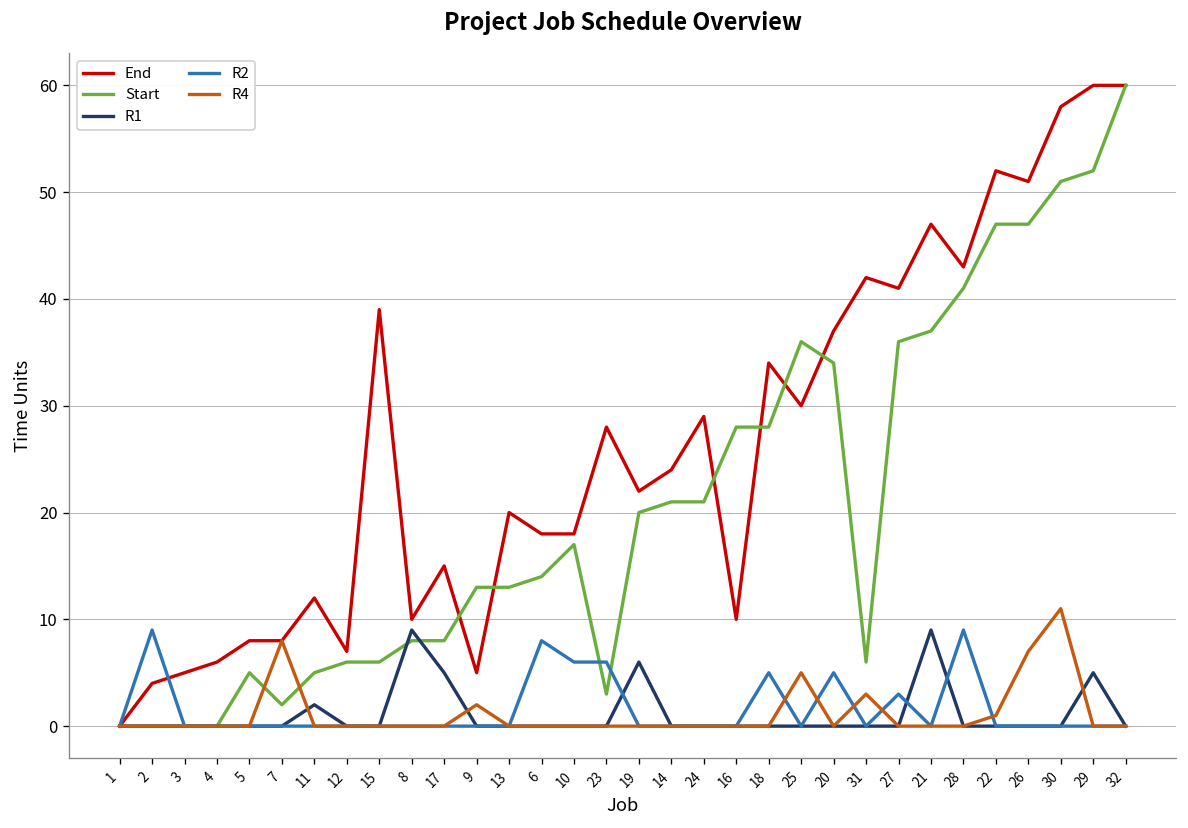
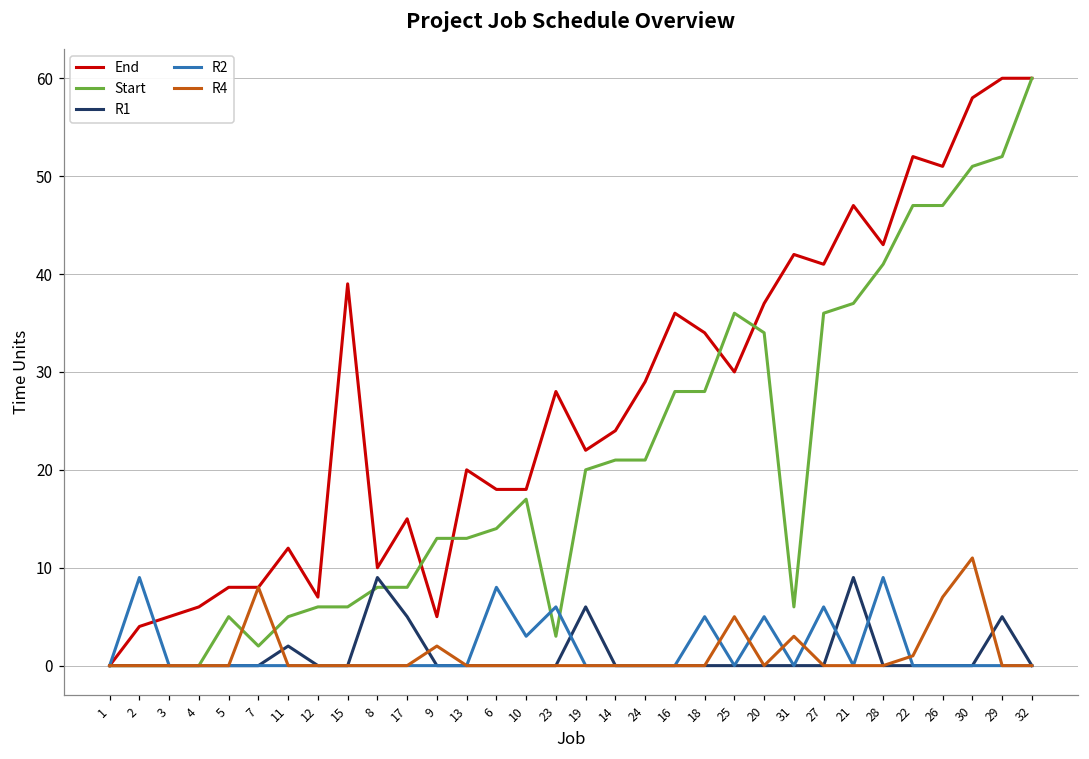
R2, 10: 6 -> 3
End, 16: 10 -> 36
R2, 27: 3 -> 6
